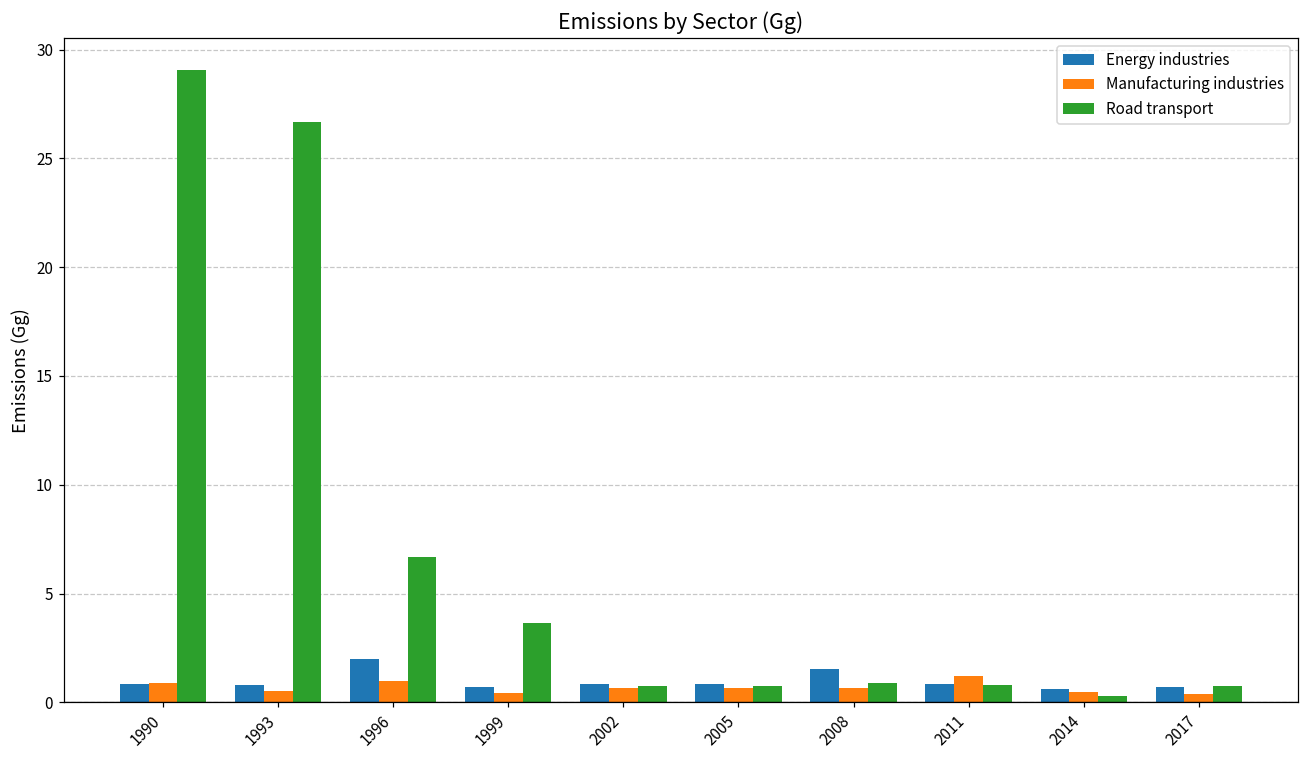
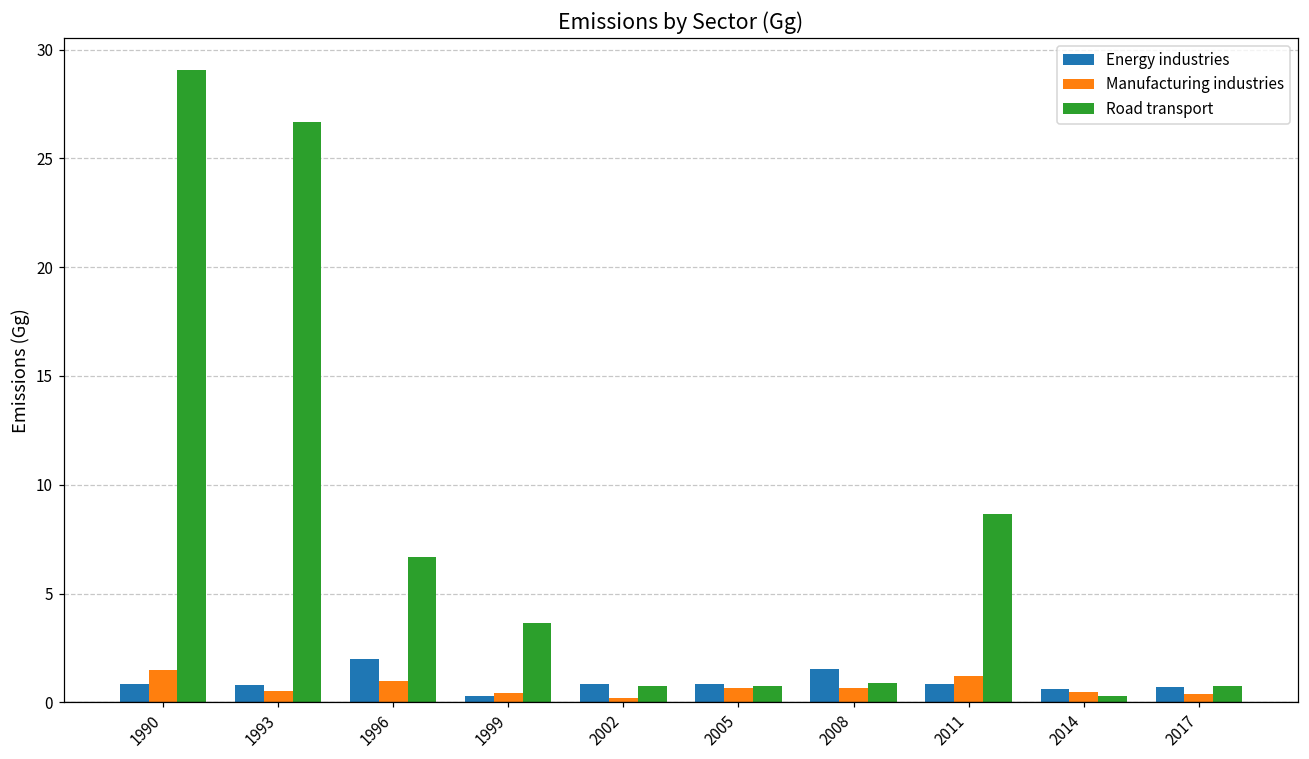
Manufacturing industries, 1990: 0.9 -> 1.5
Energy industries, 1999: 0.7 -> 0.3
Manufacturing industries, 2002: 0.7 -> 0.2
Road transport, 2011: 0.8 -> 8.6
